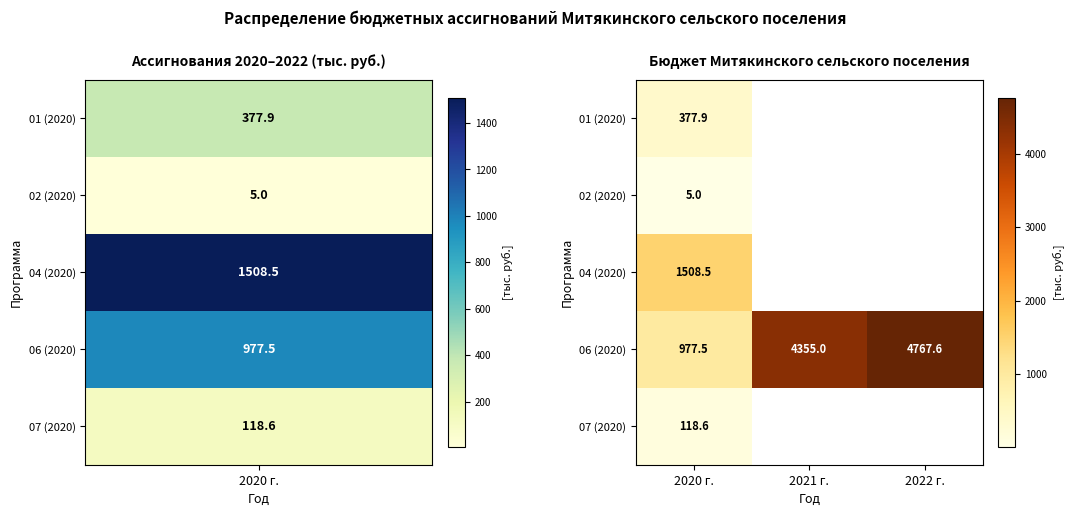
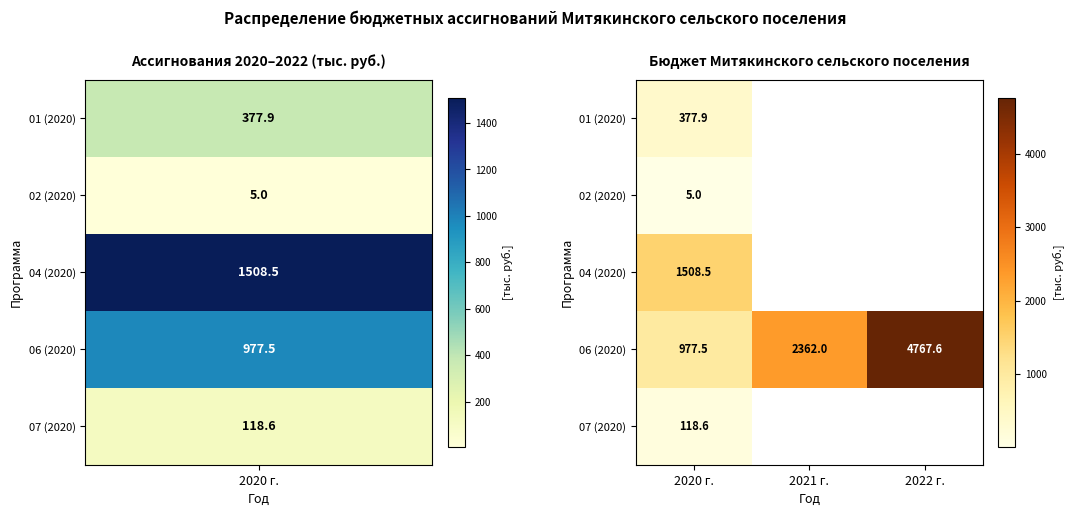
Бюджет Митякинского сельского поселения, 06 (2020), 2021 г.: 4355.0 -> 2362.0
